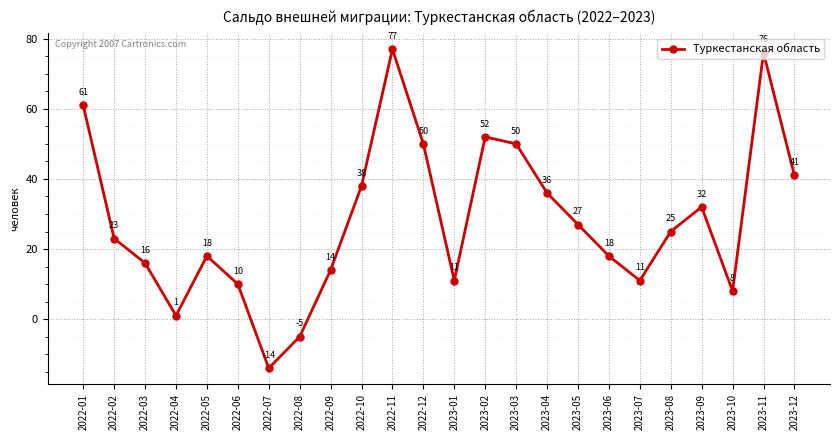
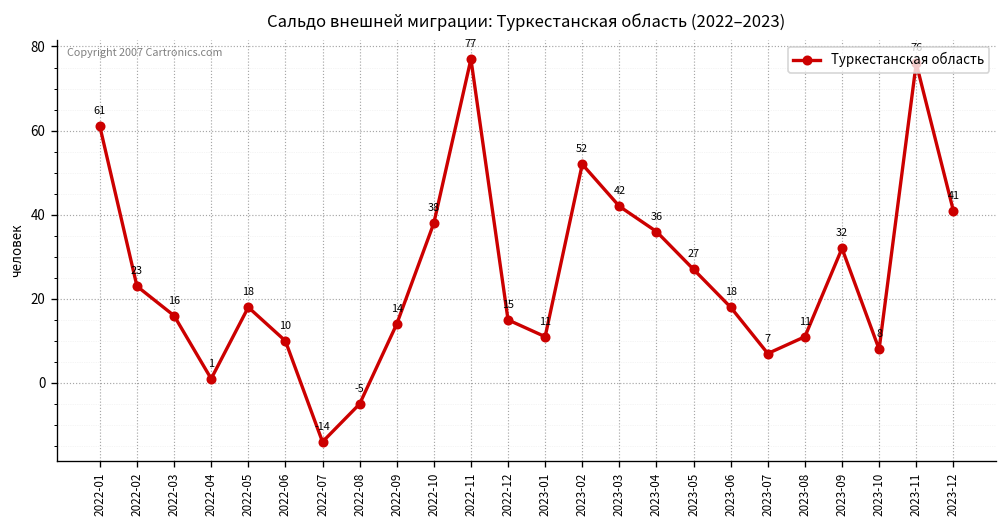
2022-12: 50 -> 15
2023-03: 50 -> 42
2023-07: 11 -> 7
2023-08: 25 -> 11
